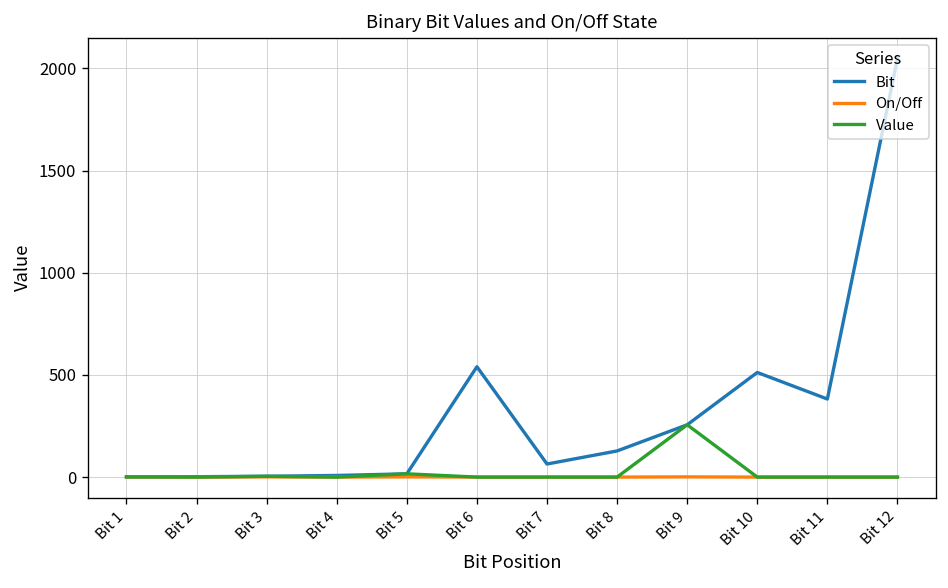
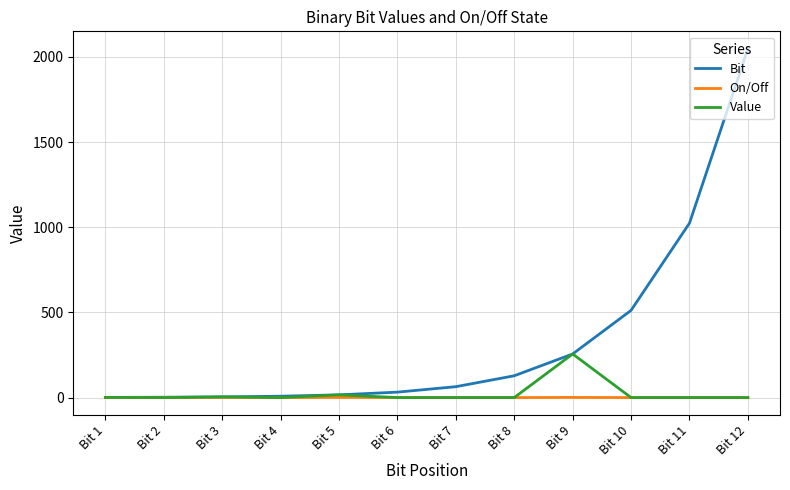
Bit, Bit 6: 540 -> 30
Bit, Bit 11: 380 -> 1020
